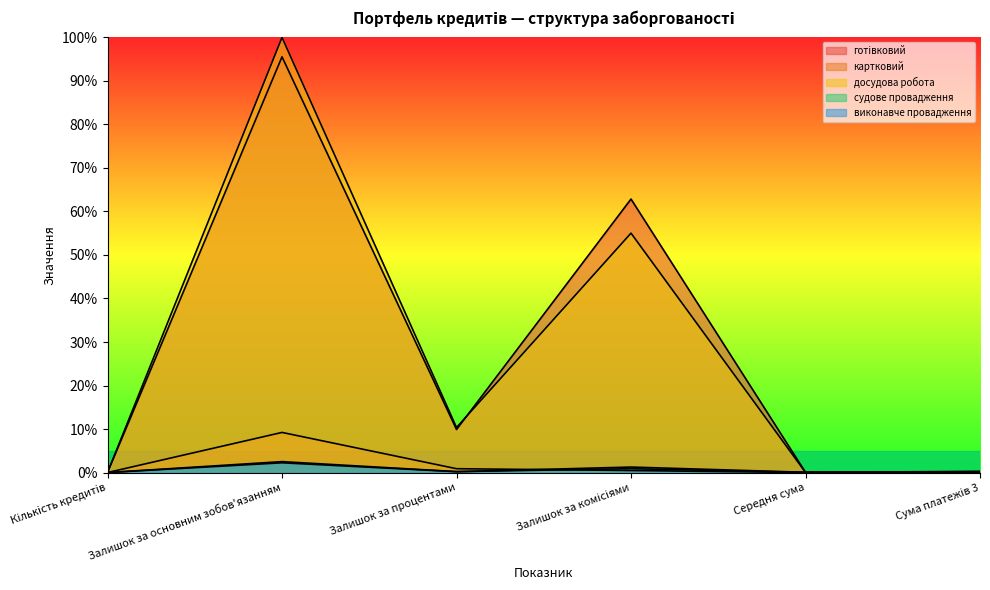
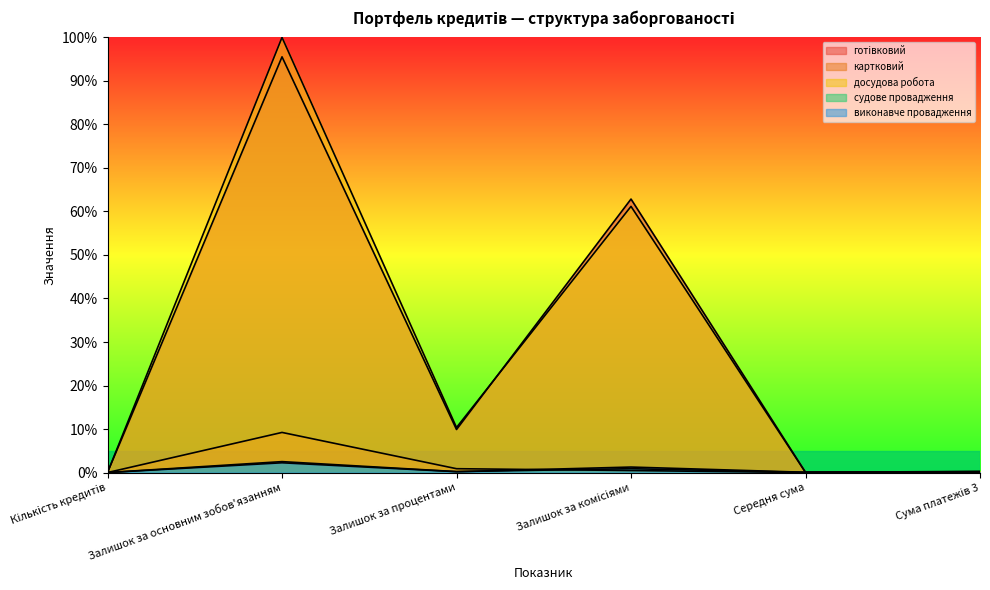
досудова робота, Залишок за комісіями: 55% -> 61%
